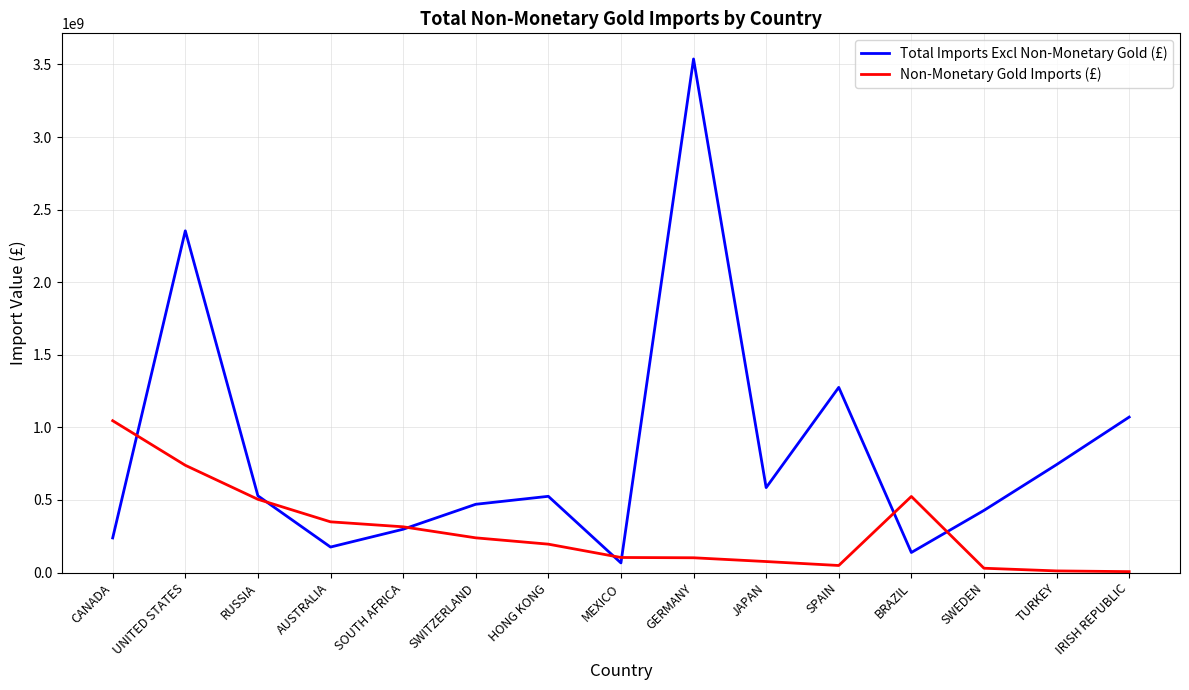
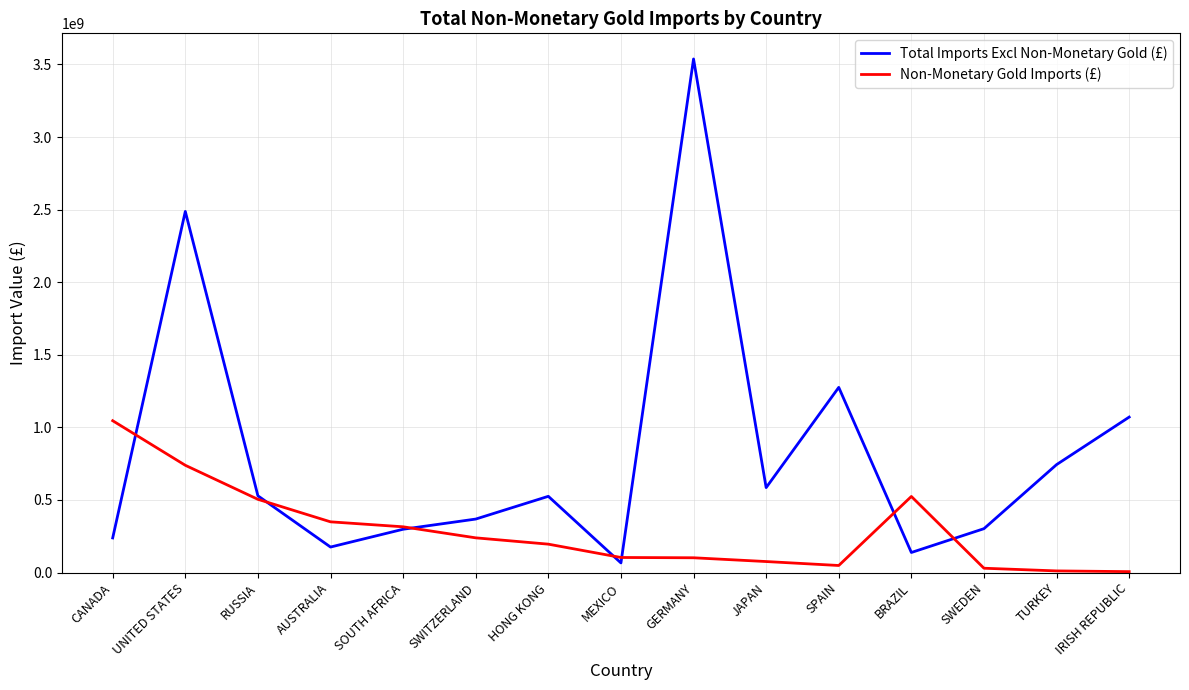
Total Imports Excl Non-Monetary Gold (£), UNITED STATES: 2350000000 -> 2490000000
Total Imports Excl Non-Monetary Gold (£), SWITZERLAND: 470000000 -> 370000000
Total Imports Excl Non-Monetary Gold (£), SWEDEN: 430000000 -> 300000000
